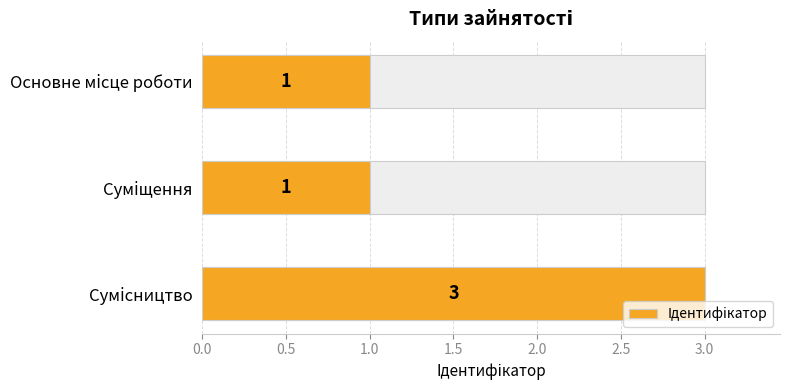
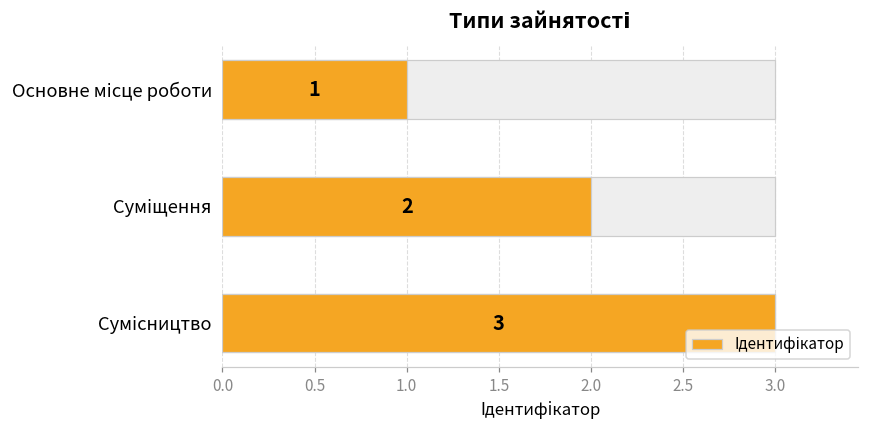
Ідентифікатор, Суміщення: 1 -> 2
